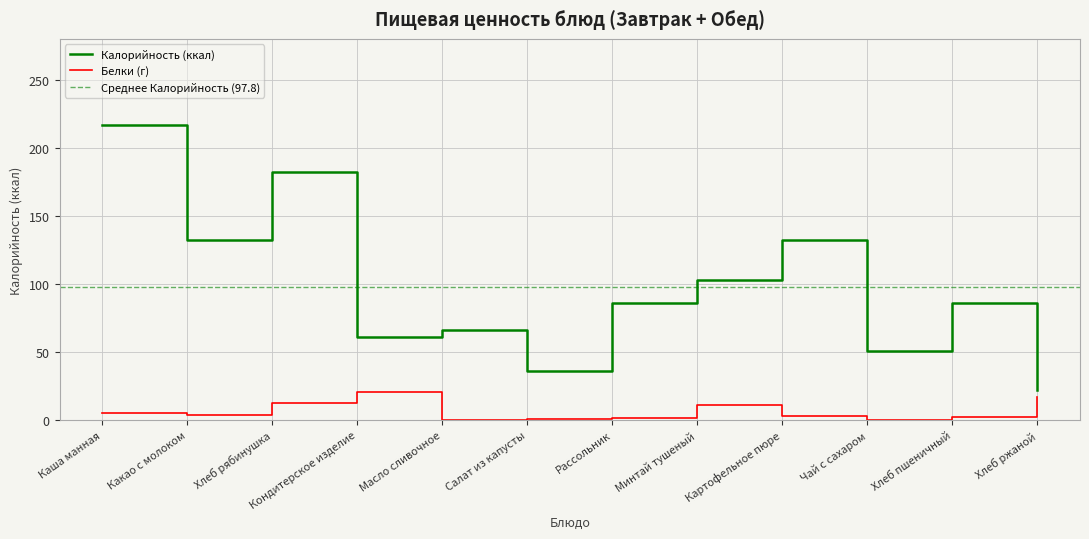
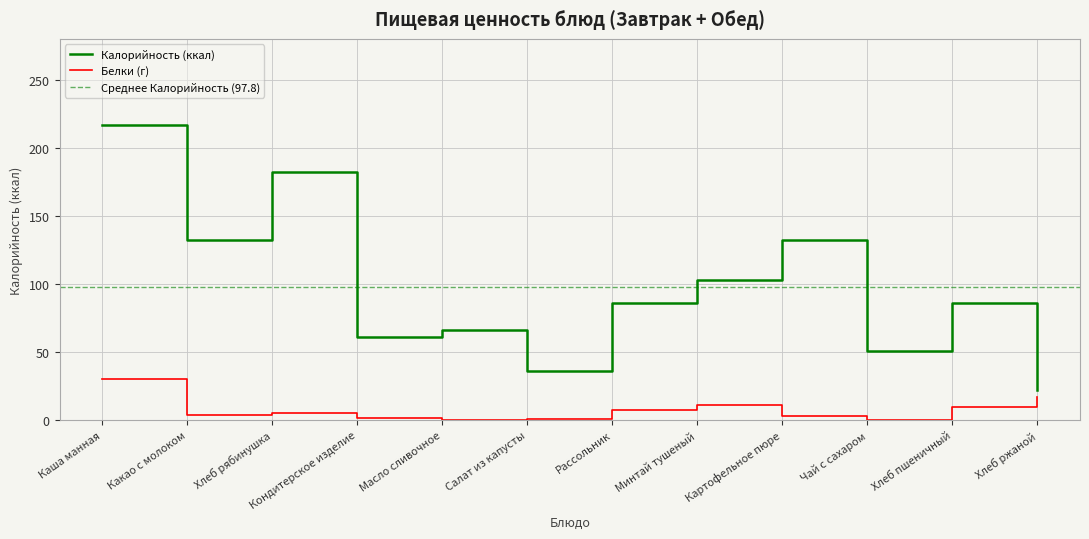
Белки (г), Каша манная: 5 -> 30
Белки (г), Хлеб рябинушка: 13 -> 6
Белки (г), Кондитерское изделие: 20 -> 1
Белки (г), Рассольник: 2 -> 8
Белки (г), Хлеб пшеничный: 2 -> 9
